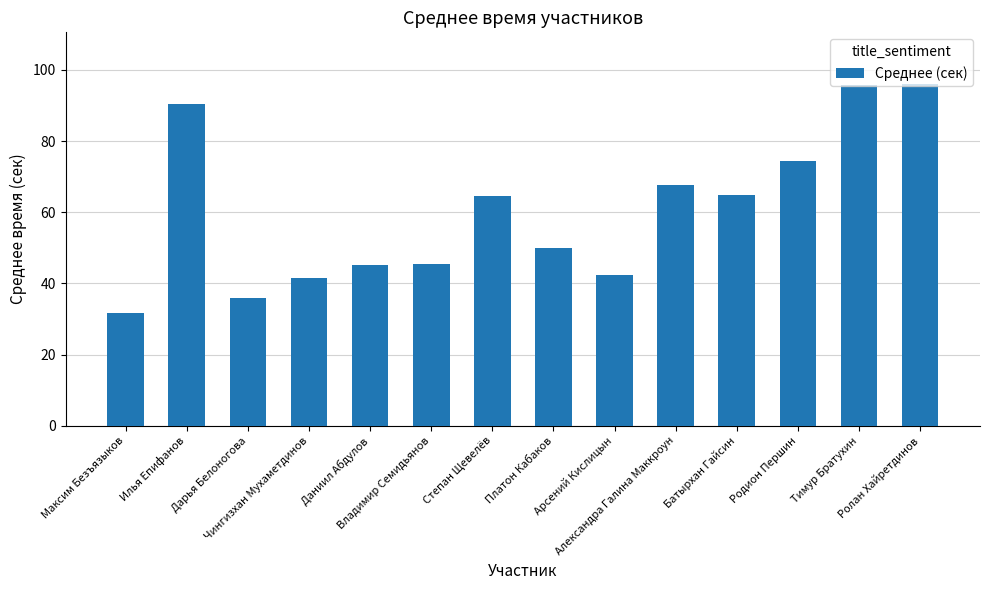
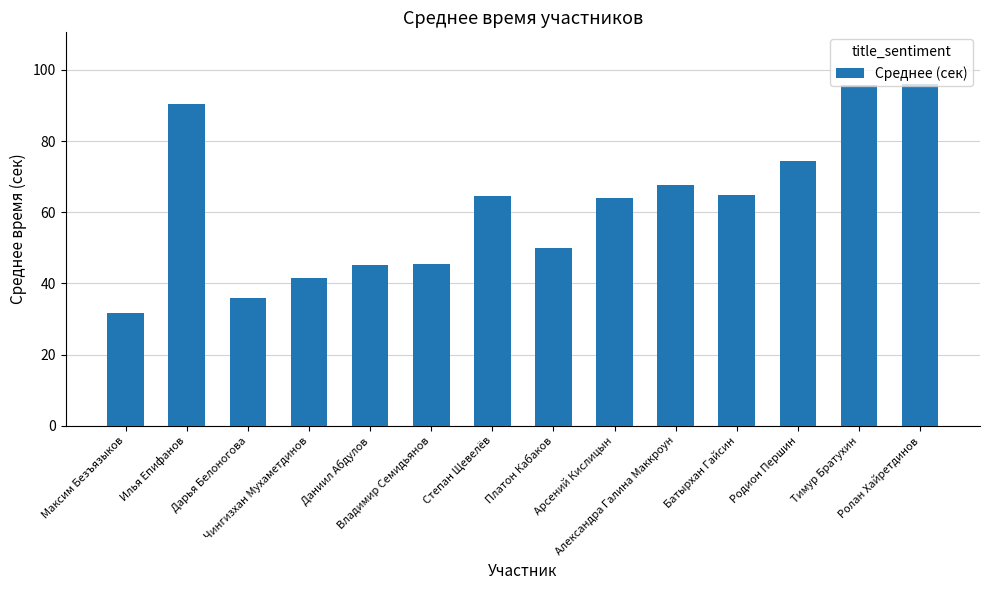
Арсений Кислицын: 42 -> 64
